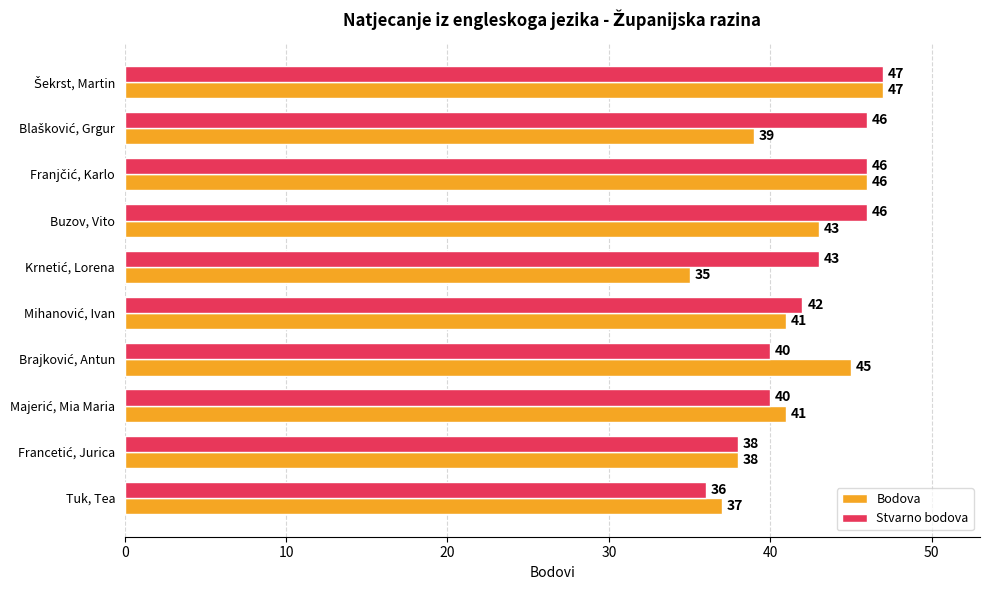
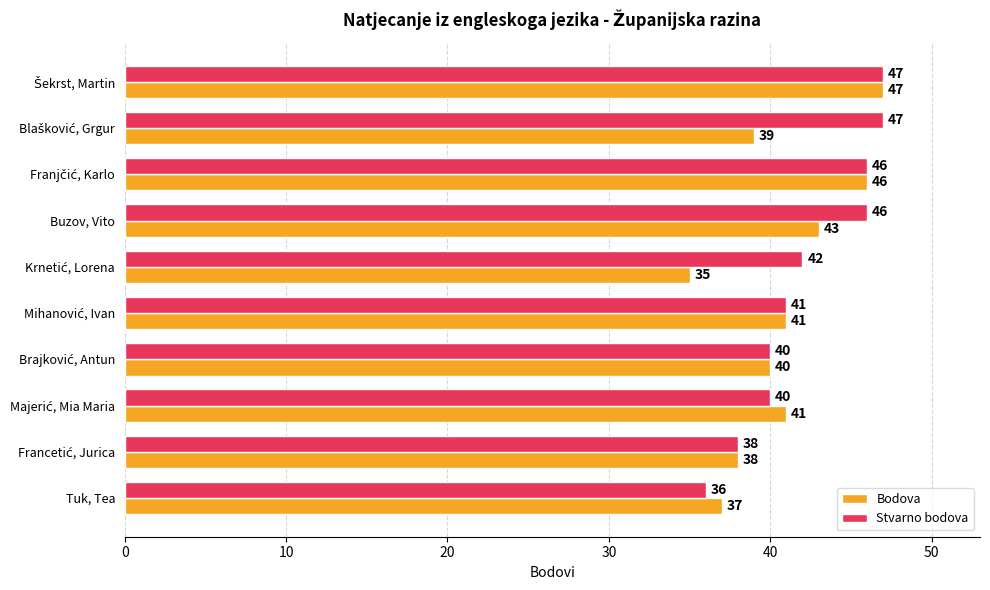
Stvarno bodova, Blašković, Grgur: 46 -> 47
Stvarno bodova, Krnetić, Lorena: 43 -> 42
Stvarno bodova, Mihanović, Ivan: 42 -> 41
Bodova, Brajković, Antun: 45 -> 40
